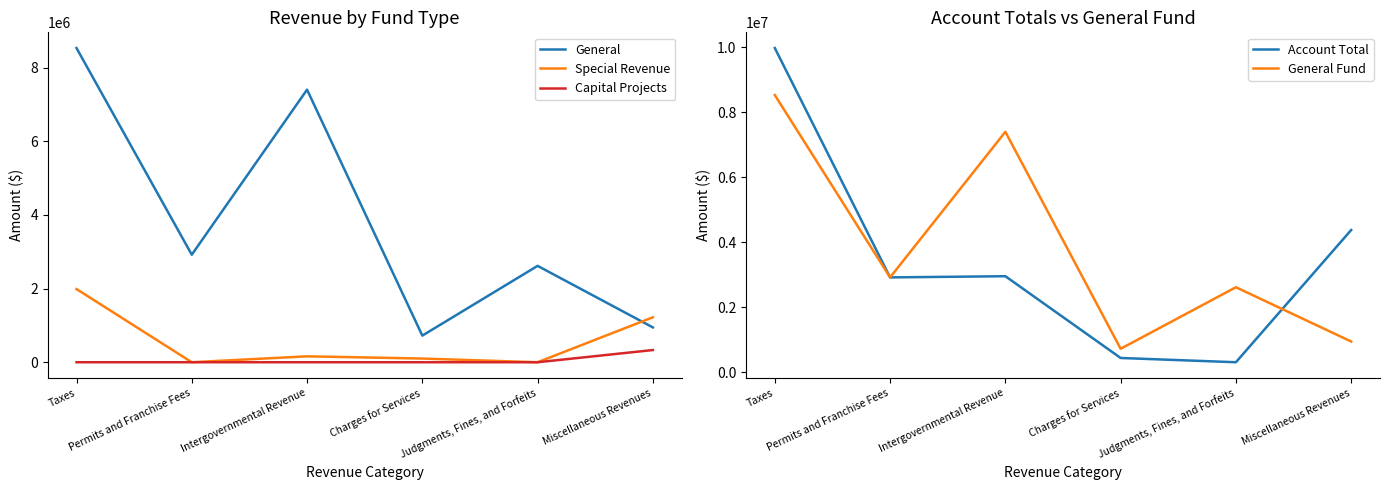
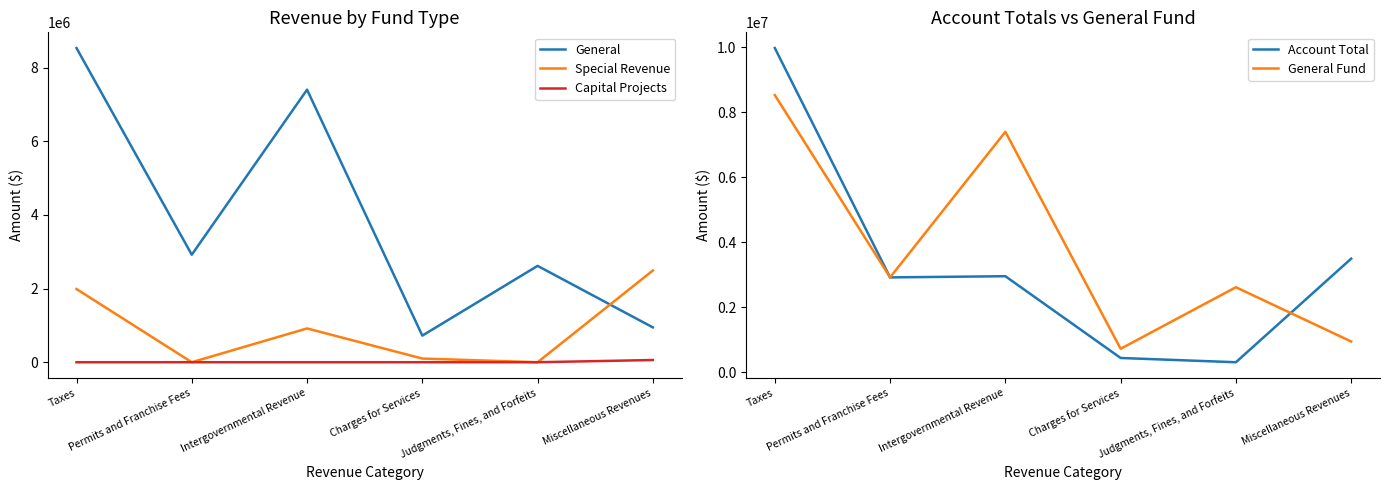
Revenue by Fund Type, Special Revenue, Intergovernmental Revenue: 200000 -> 900000
Revenue by Fund Type, Special Revenue, Miscellaneous Revenues: 1200000 -> 2500000
Revenue by Fund Type, Capital Projects, Miscellaneous Revenues: 300000 -> 100000
Account Totals vs General Fund, Account Total, Miscellaneous Revenues: 4400000 -> 3500000
